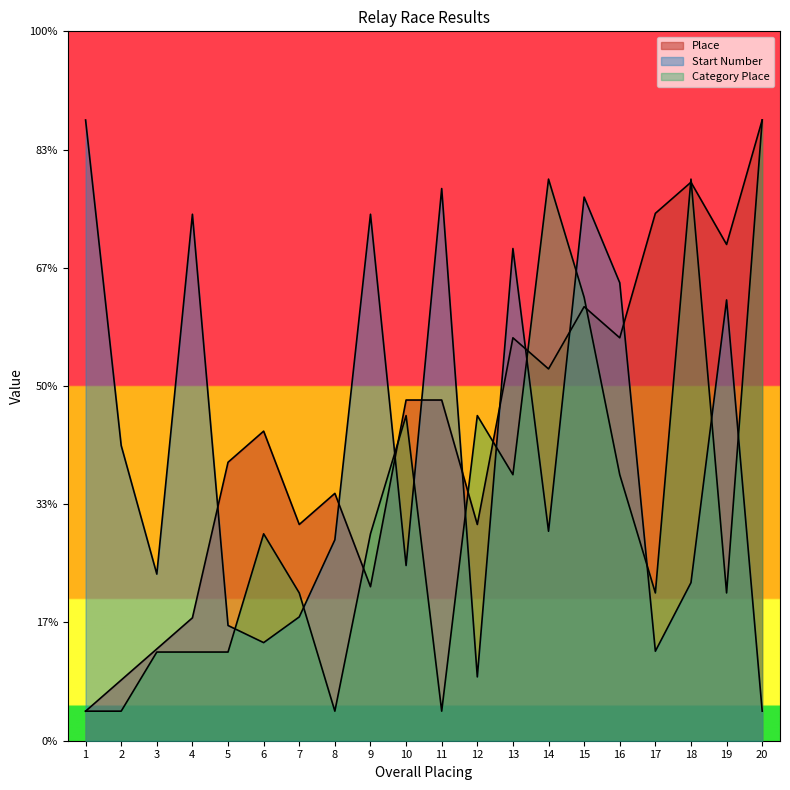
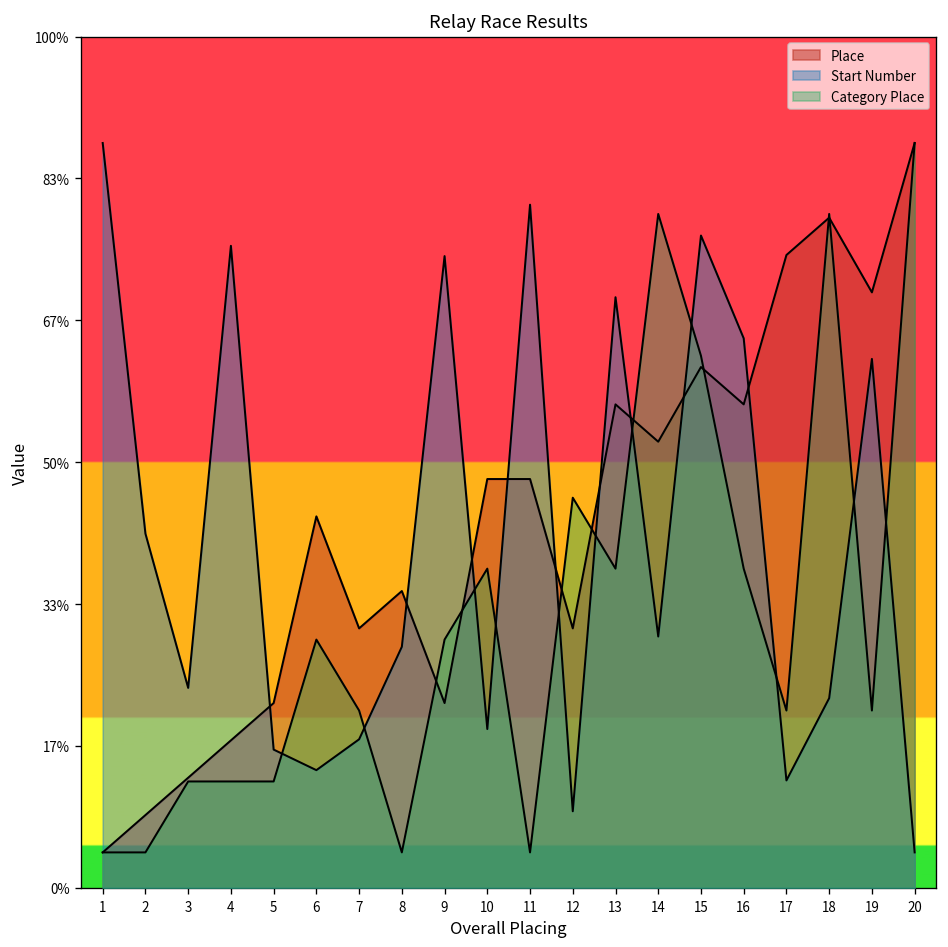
Start Number, 4: 74% -> 75%
Place, 5: 39% -> 22%
Start Number, 10: 25% -> 19%
Category Place, 10: 46% -> 37%
Start Number, 11: 78% -> 80%
